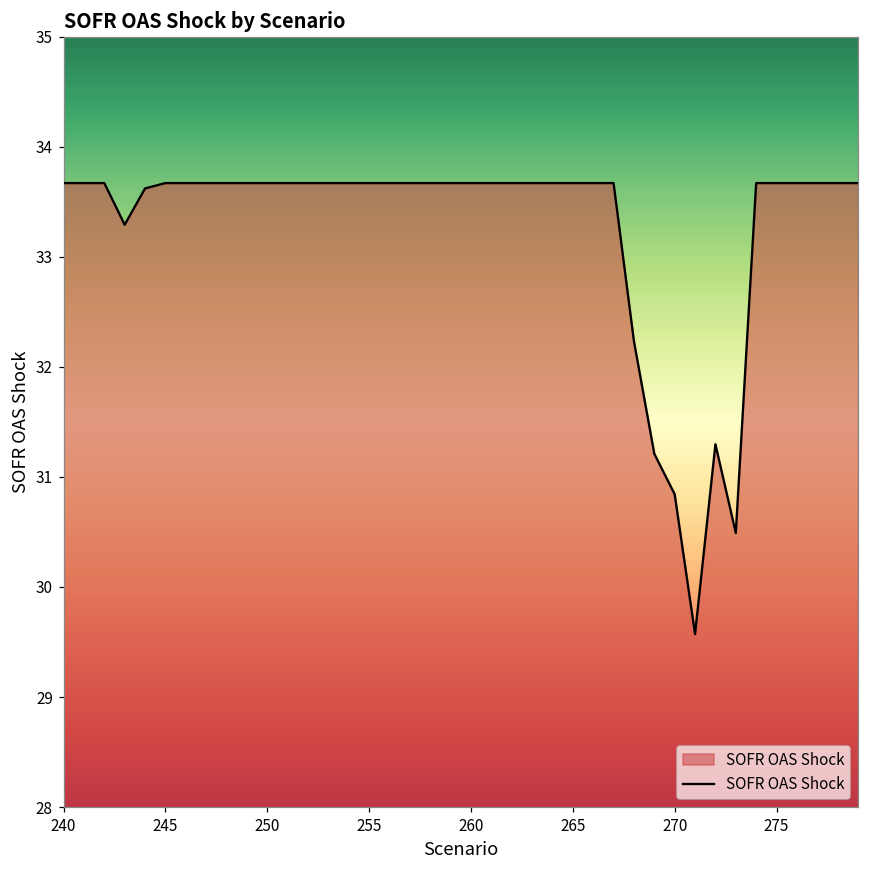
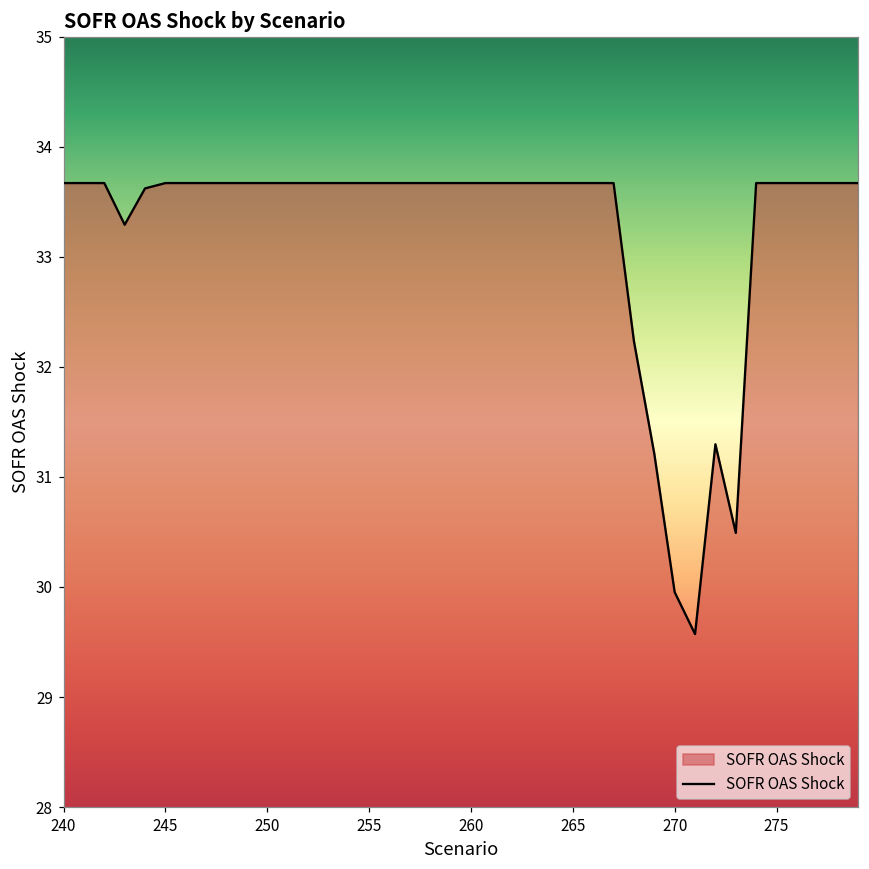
270: 30.84 -> 29.95
